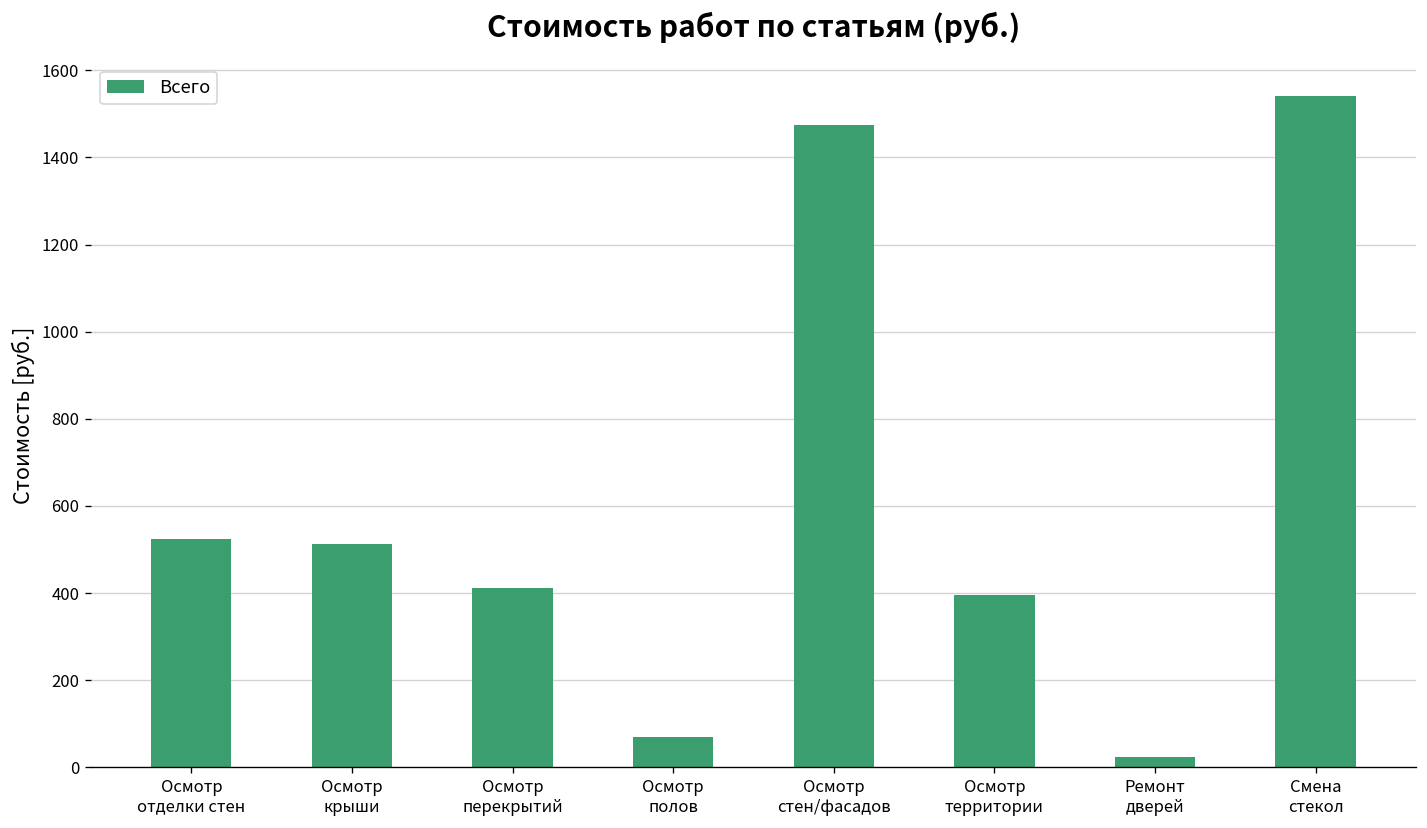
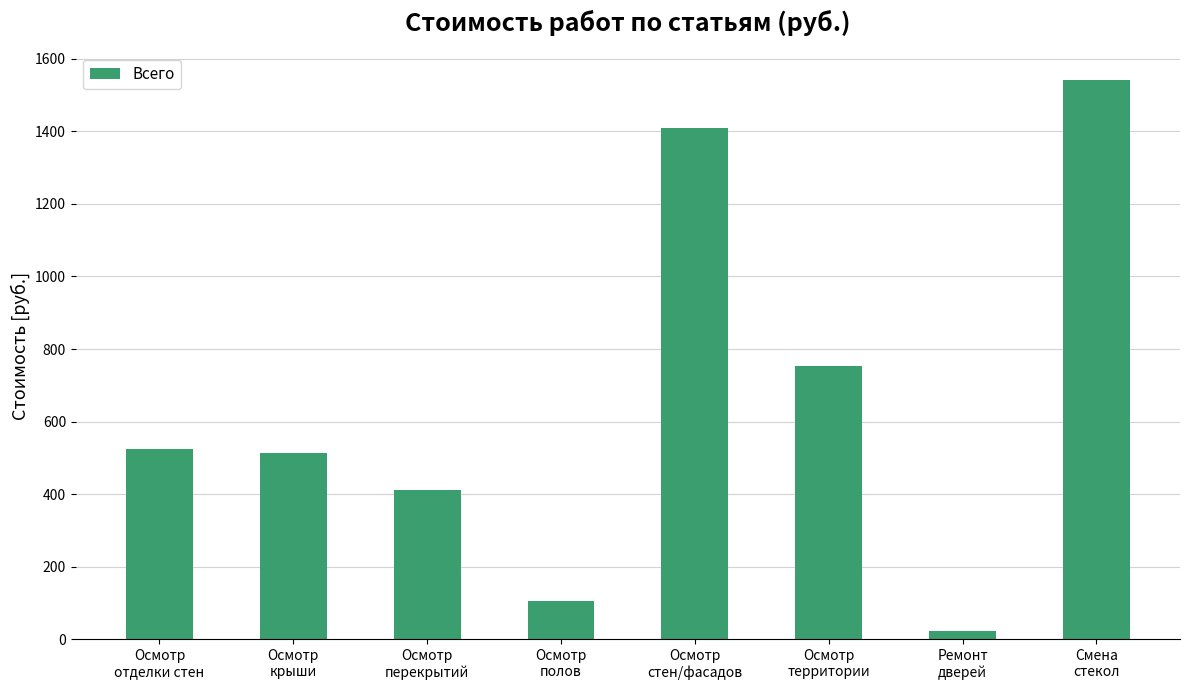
Осмотр полов: 70 -> 110
Осмотр стен/фасадов: 1480 -> 1410
Осмотр территории: 400 -> 750
